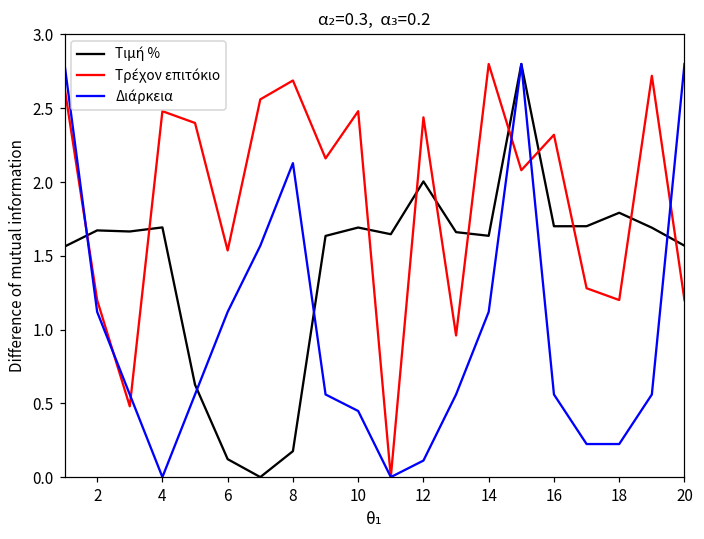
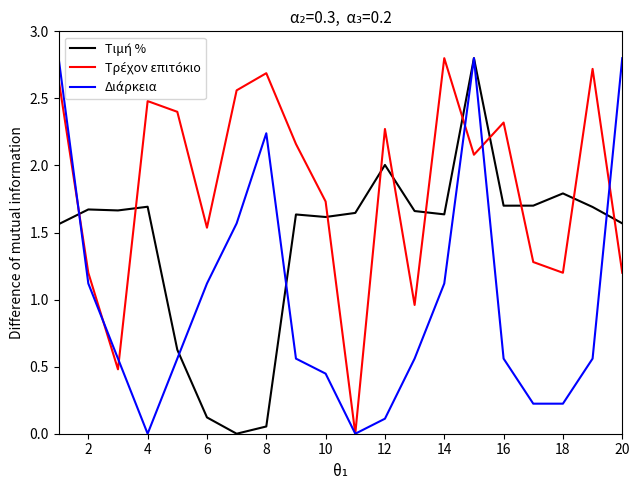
Τιμή %, 8: 0.18 -> 0.05
Διάρκεια, 8: 2.13 -> 2.24
Τιμή %, 10: 1.69 -> 1.62
Τρέχον επιτόκιο, 10: 2.48 -> 1.73
Τρέχον επιτόκιο, 12: 2.44 -> 2.27
